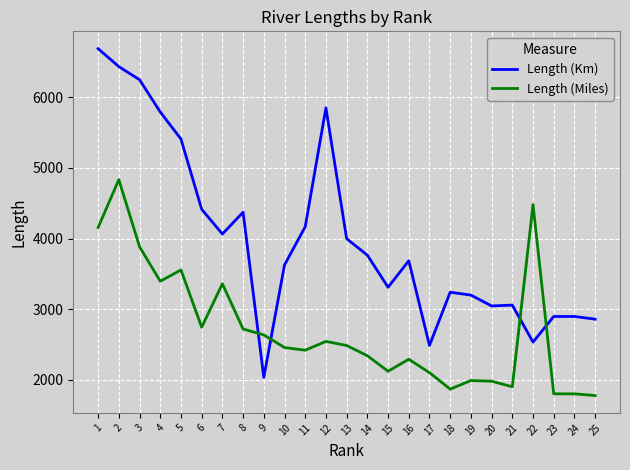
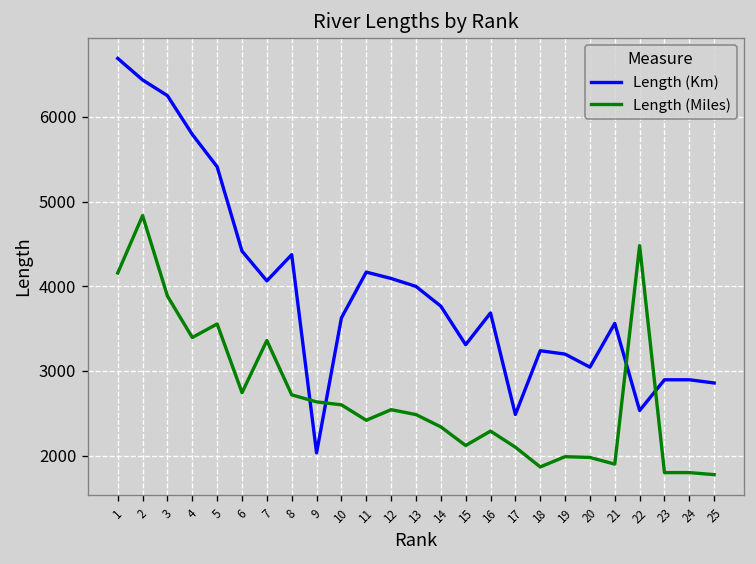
Length (Miles), 10: 2500 -> 2600
Length (Km), 12: 5900 -> 4100
Length (Km), 21: 3100 -> 3600
